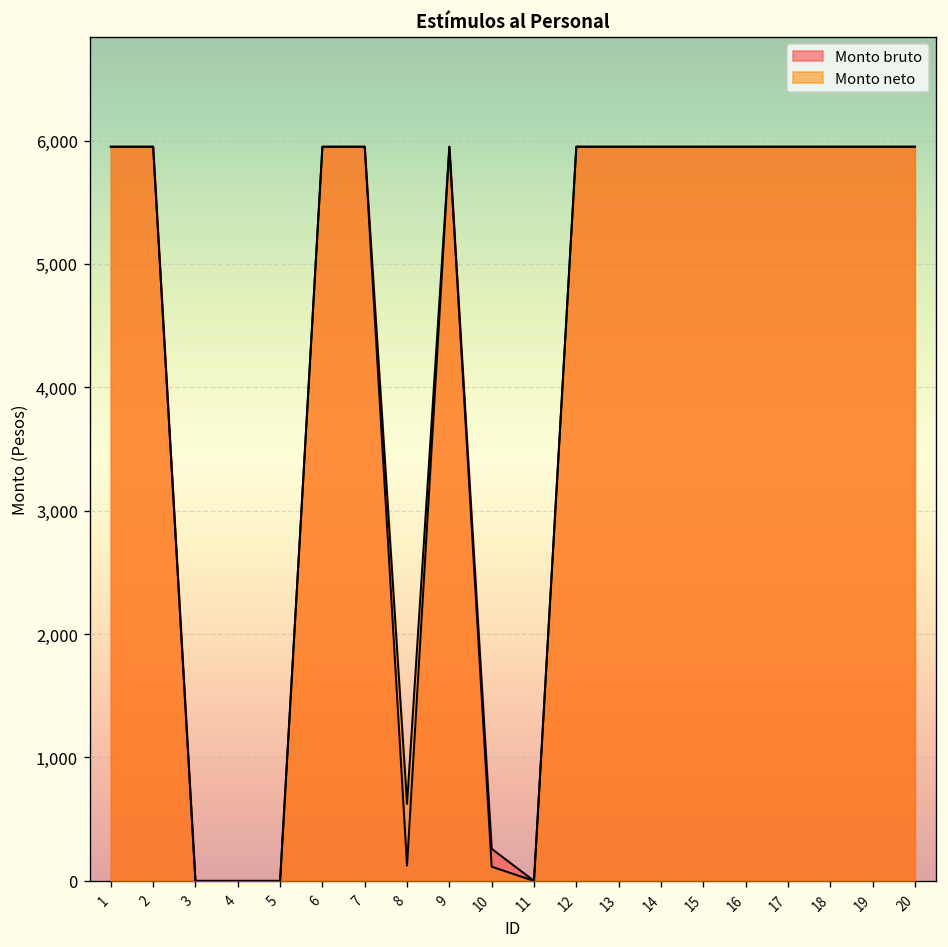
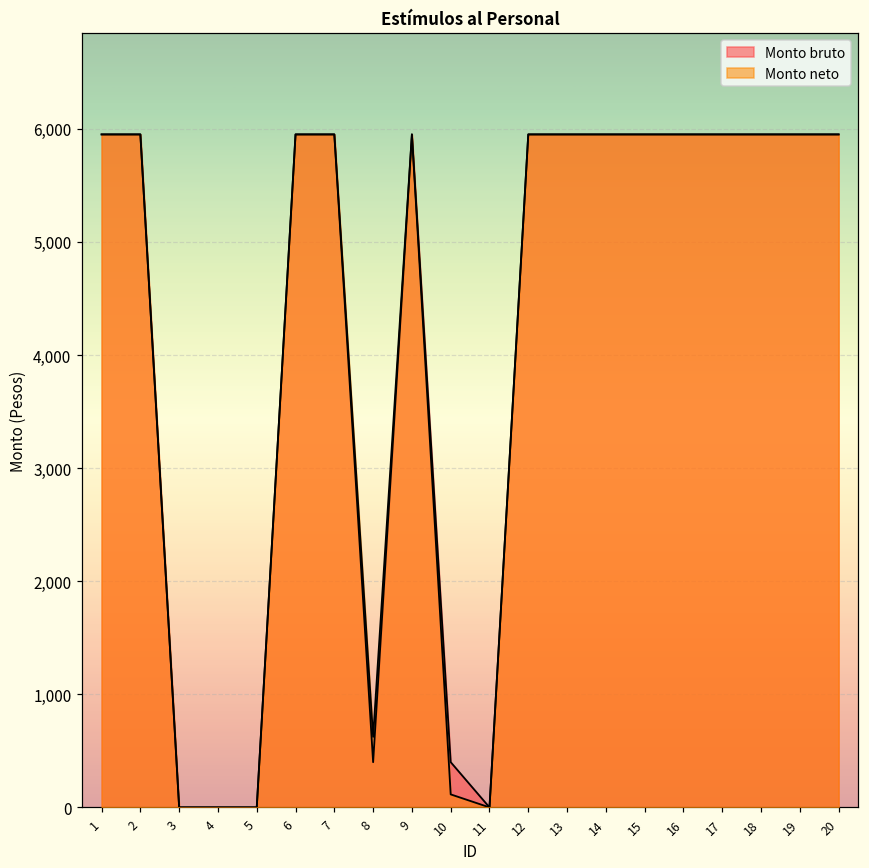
Monto bruto, 8: 120 -> 400
Monto bruto, 10: 260 -> 400
